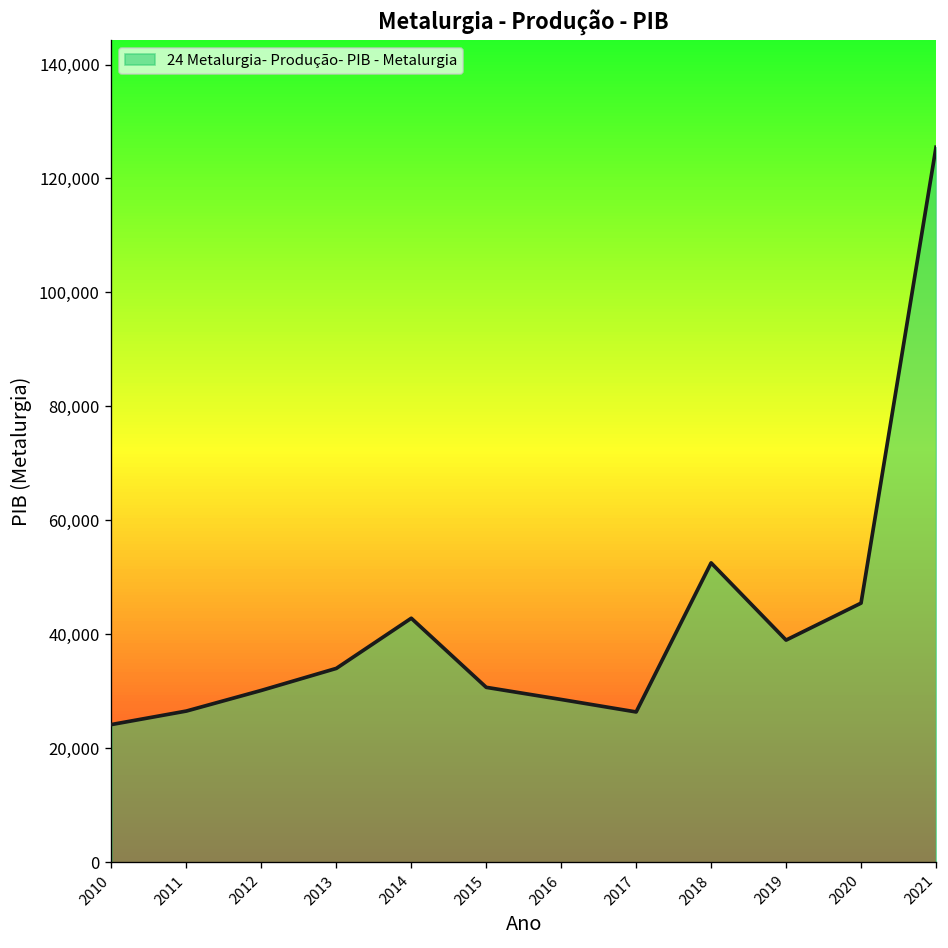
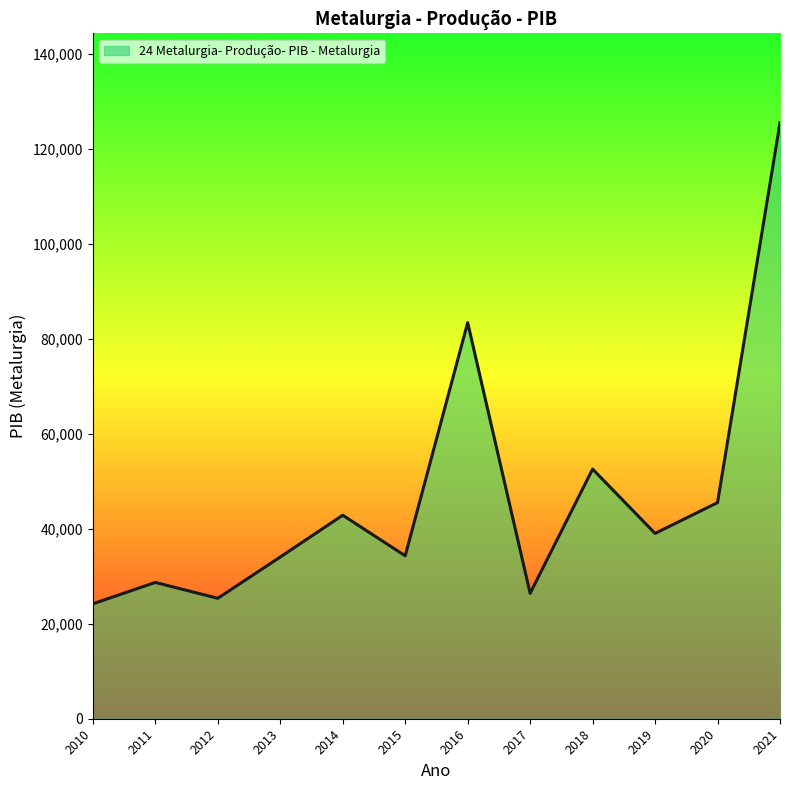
2011: 27,000 -> 29,000
2012: 30,000 -> 25,000
2015: 31,000 -> 34,000
2016: 29,000 -> 83,000
